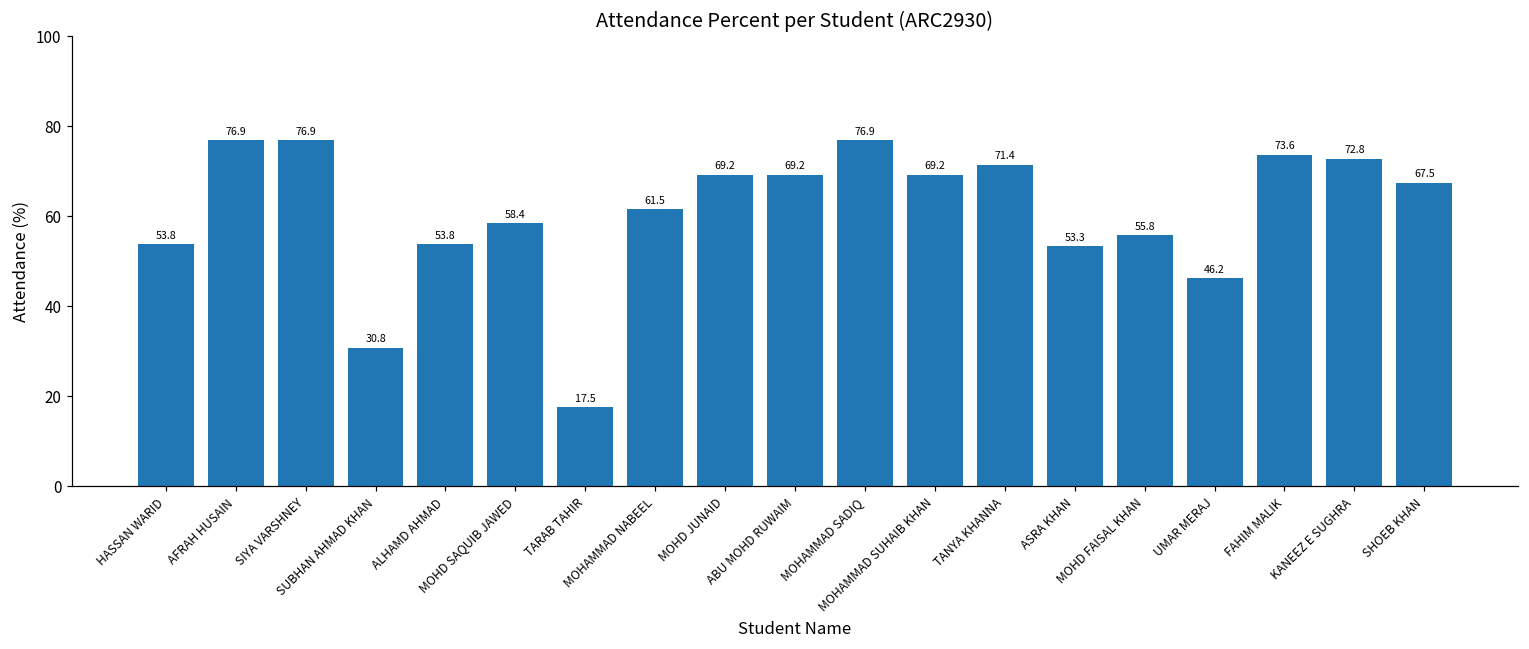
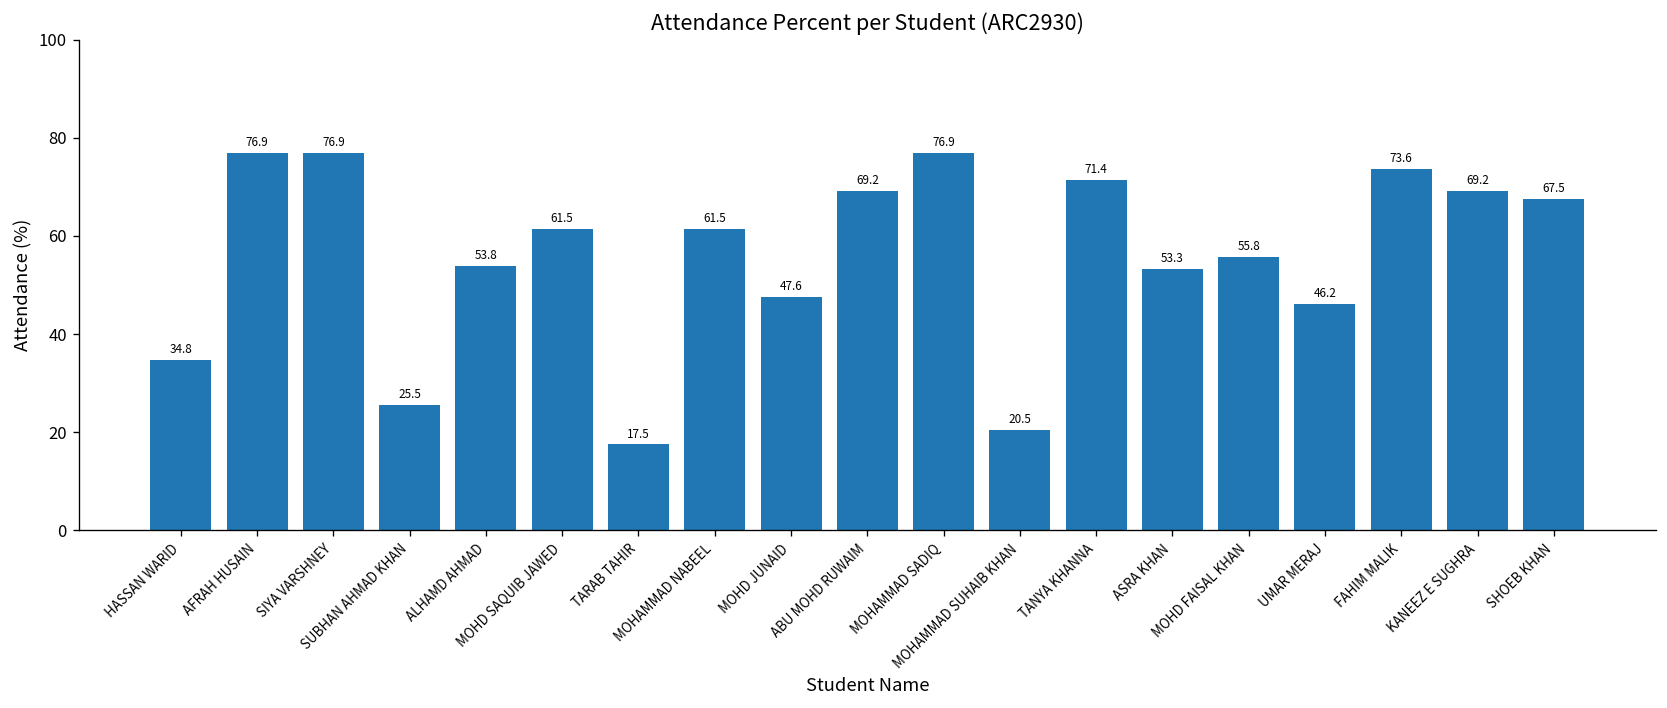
HASSAN WARID: 53.8 -> 34.8
SUBHAN AHMAD KHAN: 30.8 -> 25.5
MOHD SAQUIB JAWED: 58.4 -> 61.5
MOHD JUNAID: 69.2 -> 47.6
MOHAMMAD SUHAIB KHAN: 69.2 -> 20.5
KANEEZ E SUGHRA: 72.8 -> 69.2
